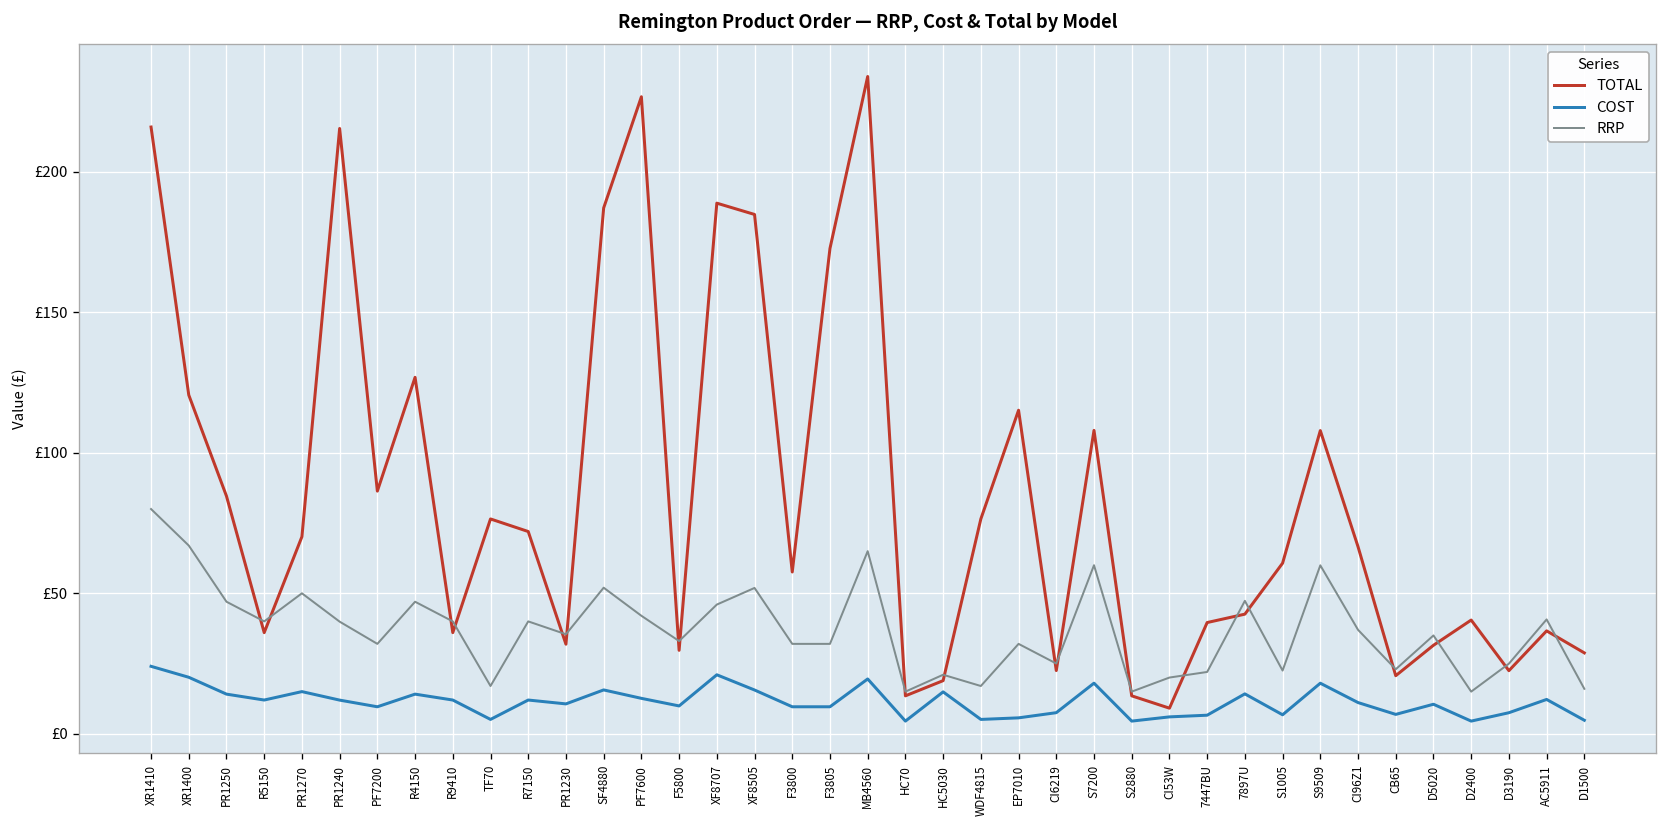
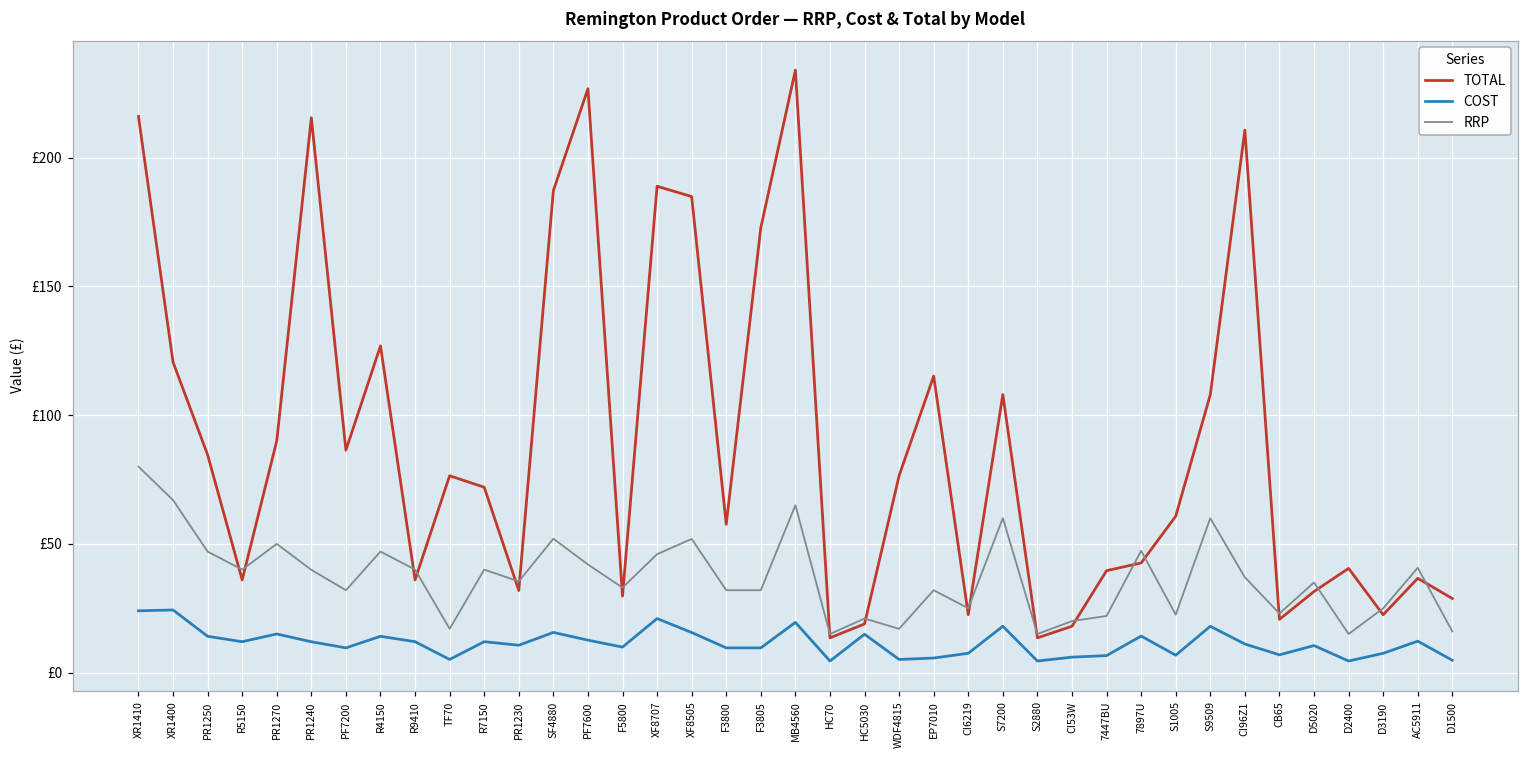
COST, XR1400: £20 -> £24
TOTAL, PR1270: £70 -> £90
TOTAL, CI53W: £9 -> £18
TOTAL, CI96Z1: £67 -> £211
